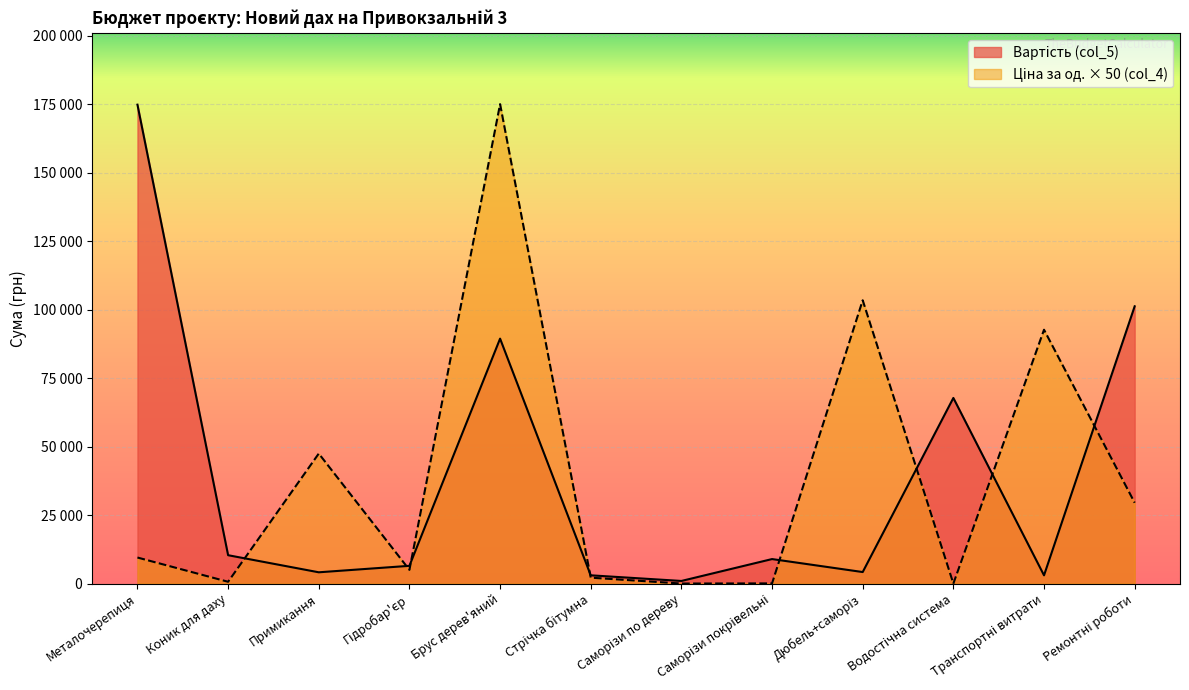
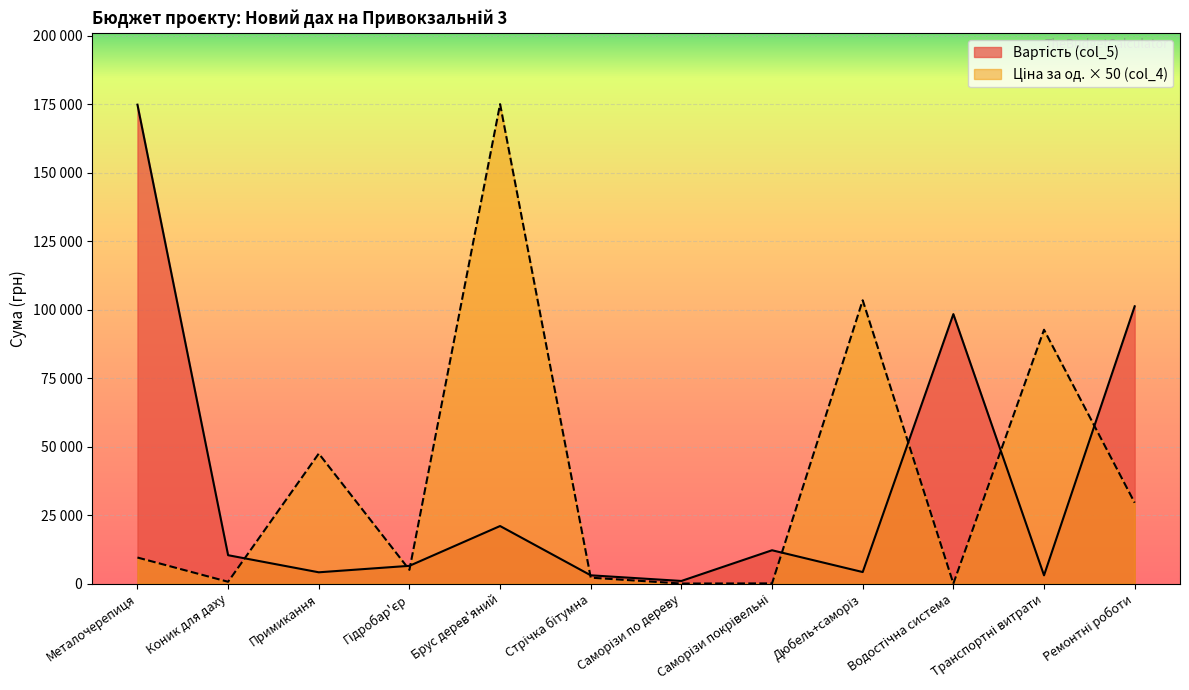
Вартість (col_5), Брус дерев'яний: 89000 -> 21000
Вартість (col_5), Саморізи покрівельні: 9000 -> 12000
Вартість (col_5), Водостічна система: 68000 -> 98000
